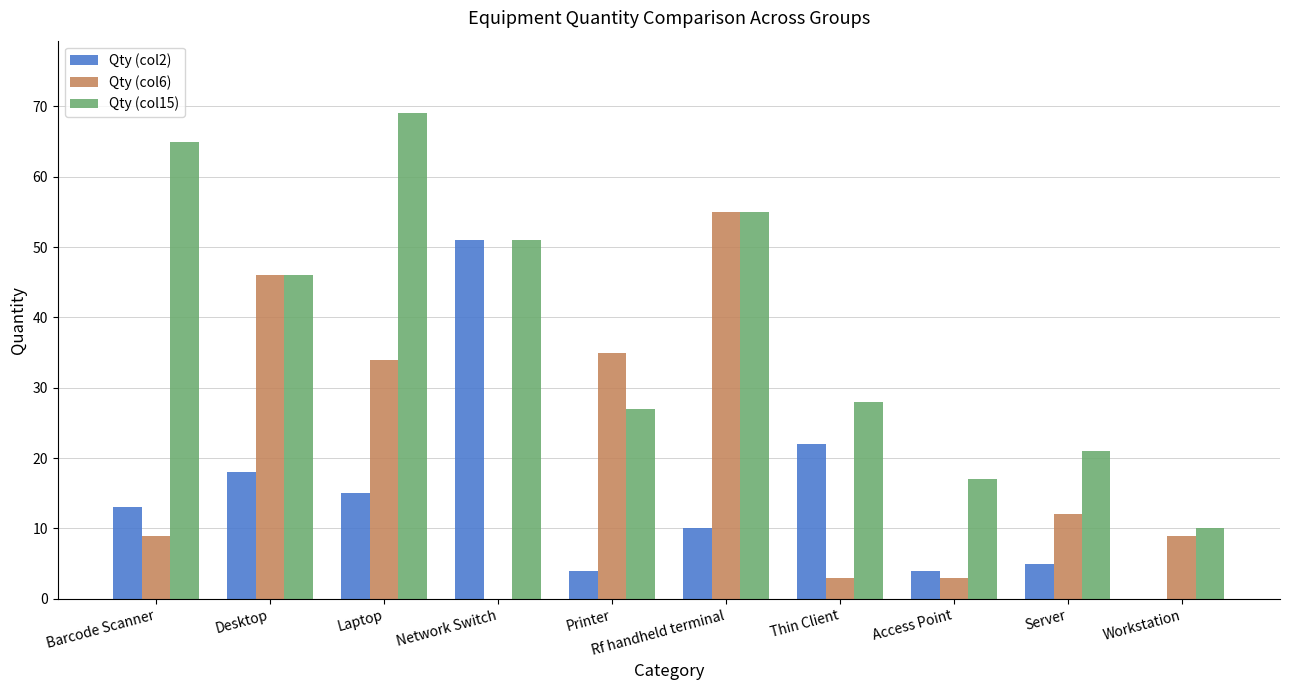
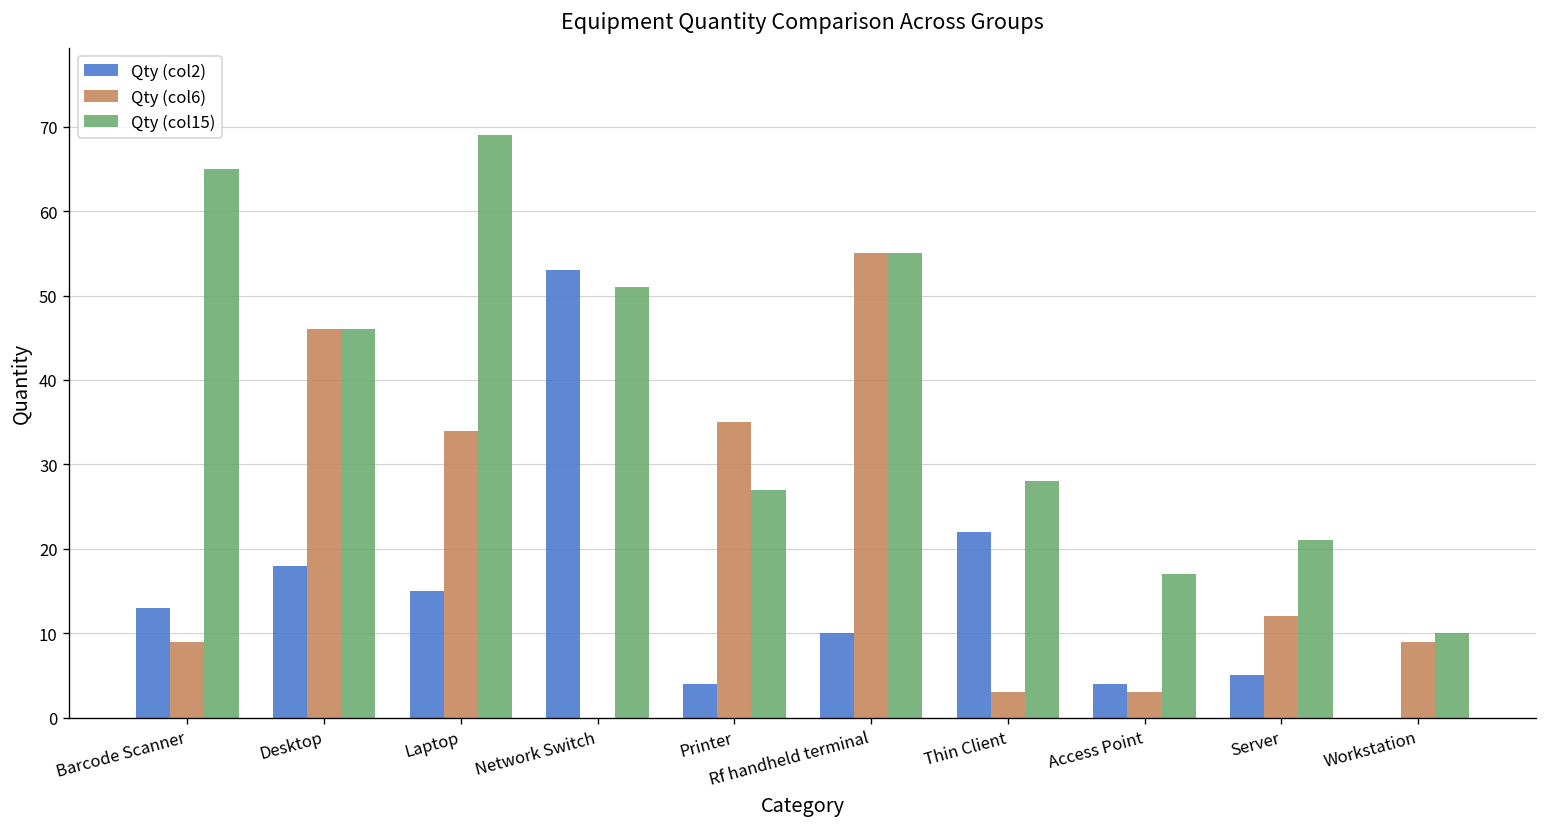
Qty (col2), Network Switch: 51 -> 53
